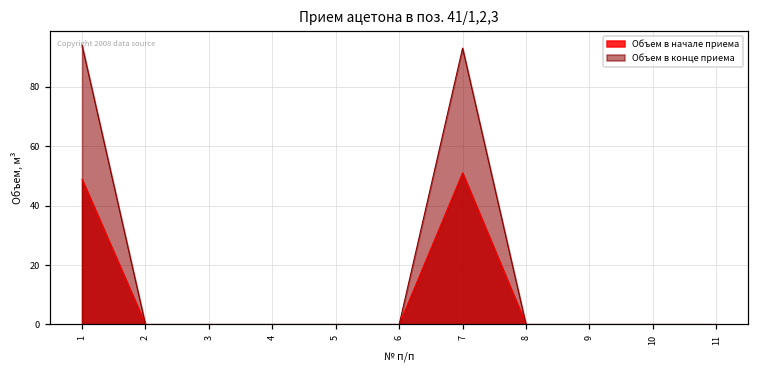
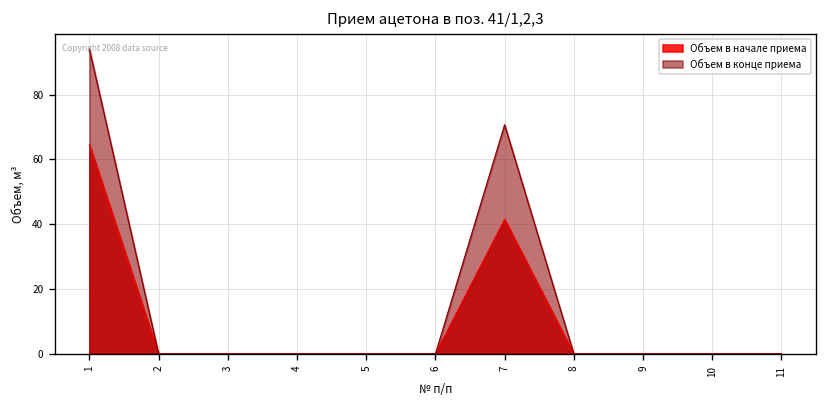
Объем в начале приема, 1: 49 -> 65
Объем в начале приема, 7: 51 -> 42
Объем в конце приема, 7: 93 -> 71
